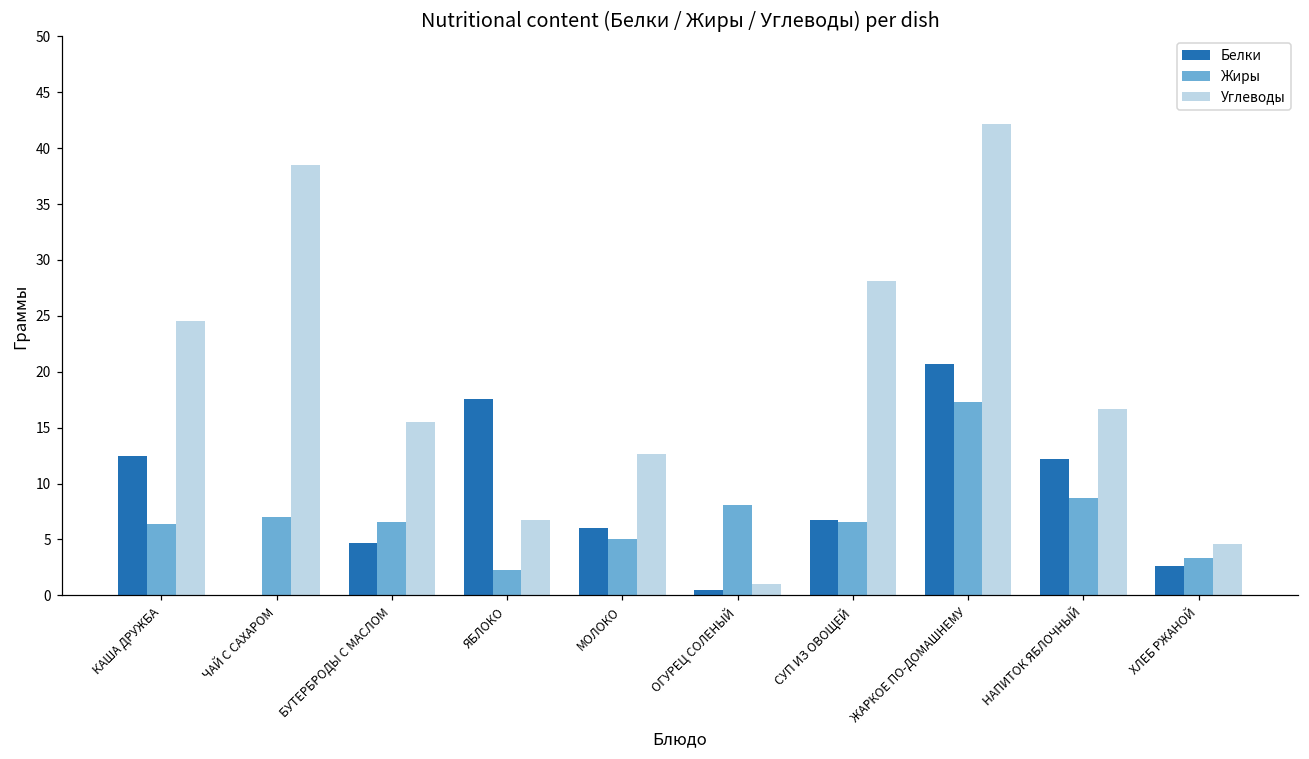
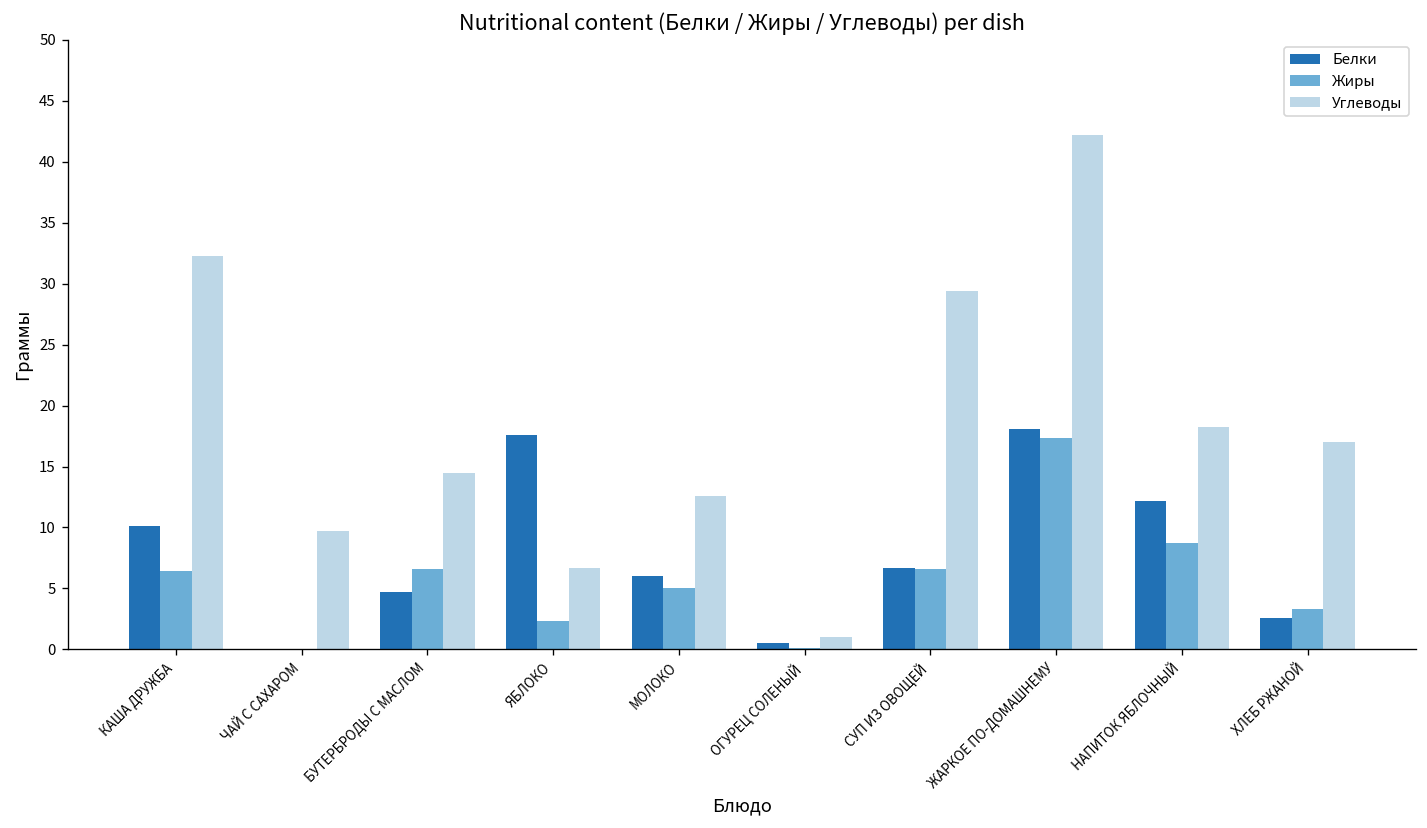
Белки, КАША ДРУЖБА: 12.5 -> 10.1
Углеводы, КАША ДРУЖБА: 24.5 -> 32.3
Жиры, ЧАЙ С САХАРОМ: 7 -> 0
Углеводы, ЧАЙ С САХАРОМ: 38.5 -> 9.7
Углеводы, БУТЕРБРОДЫ С МАСЛОМ: 15.5 -> 14.5
Жиры, ОГУРЕЦ СОЛЕНЫЙ: 8.1 -> 0.1
Углеводы, СУП ИЗ ОВОЩЕЙ: 28.1 -> 29.4
Белки, ЖАРКОЕ ПО-ДОМАШНЕМУ: 20.7 -> 18.1
Углеводы, НАПИТОК ЯБЛОЧНЫЙ: 16.7 -> 18.2
Углеводы, ХЛЕБ РЖАНОЙ: 4.6 -> 17.0
